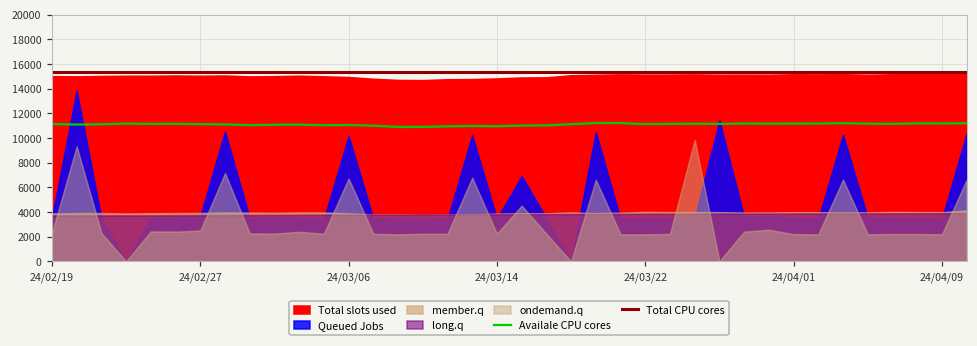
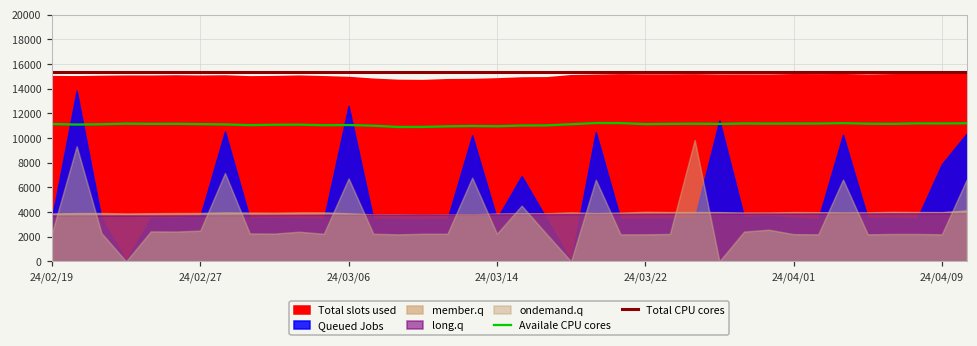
Queued Jobs, 24/03/06: 10200 -> 12600
Queued Jobs, 24/04/09: 3400 -> 7900
